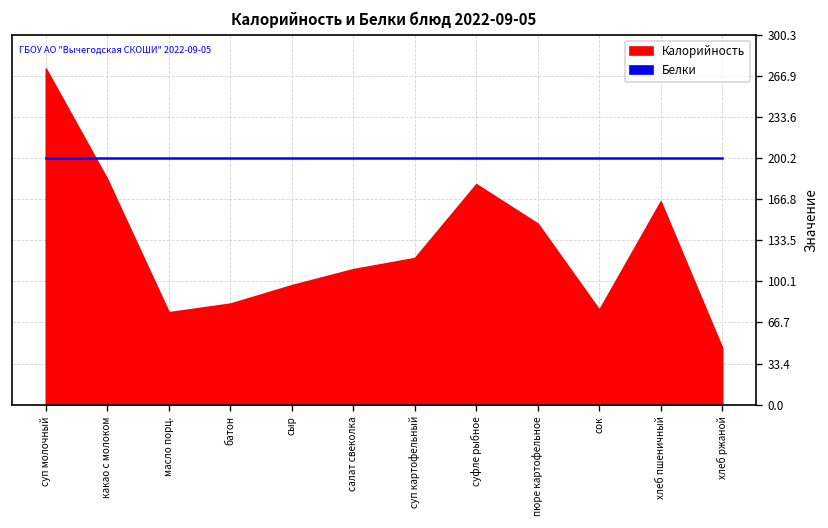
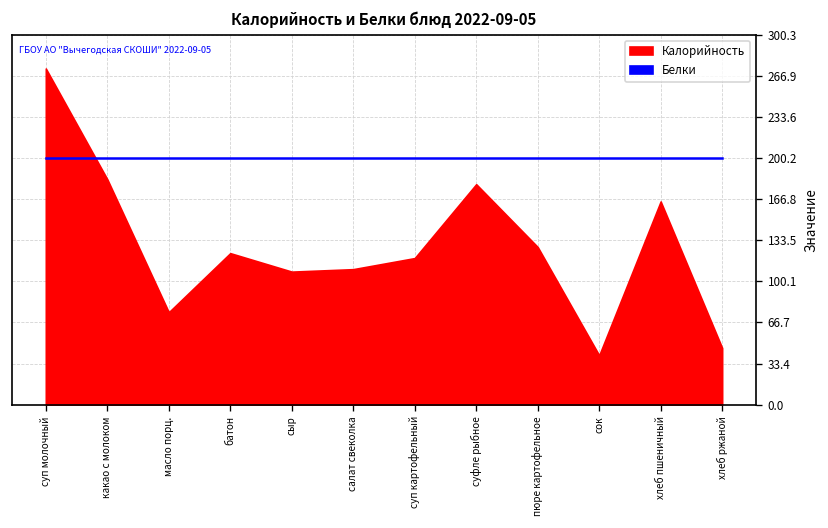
Калорийность, батон: 82 -> 123
Калорийность, сыр: 97 -> 108
Калорийность, пюре картофельное: 147 -> 128
Калорийность, сок: 77 -> 40
